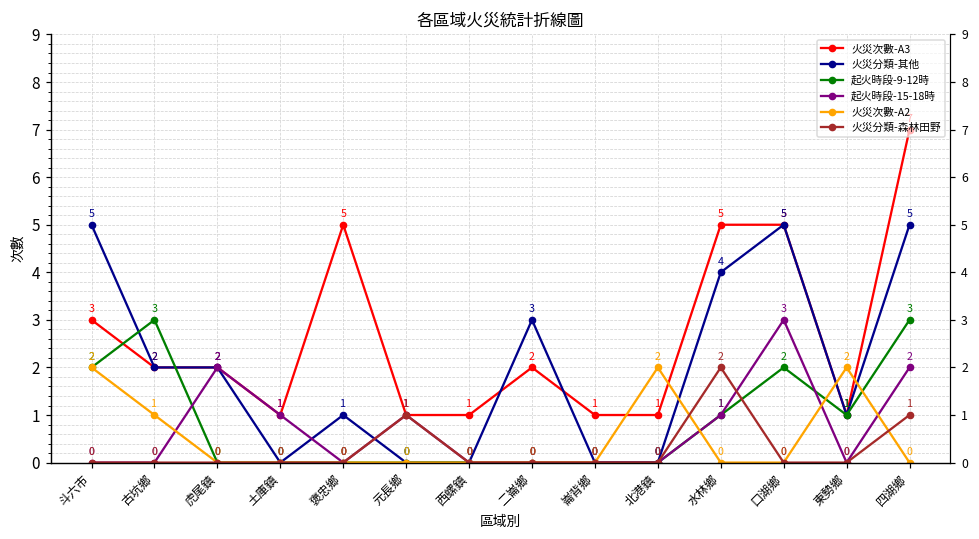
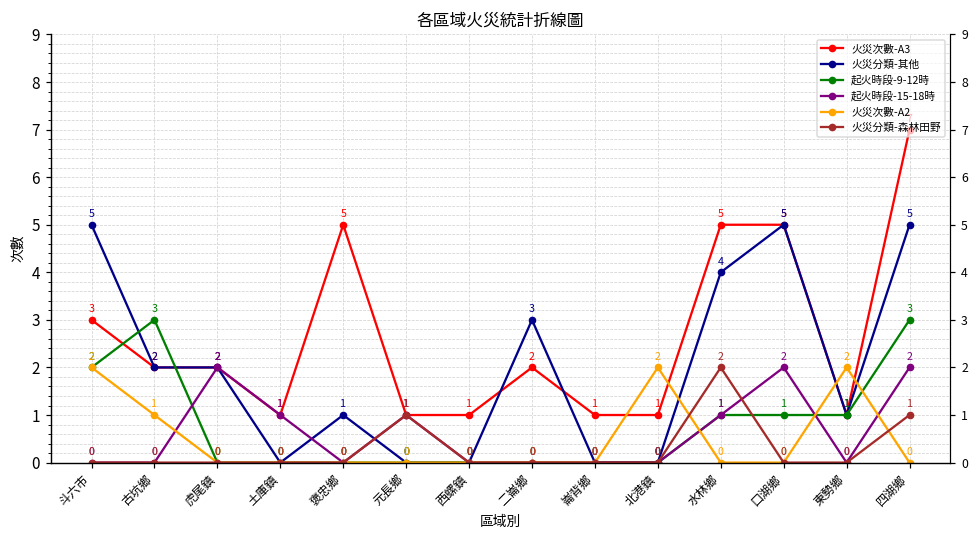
起火時段-9-12時, 口湖鄉: 2 -> 1
起火時段-15-18時, 口湖鄉: 3 -> 2
